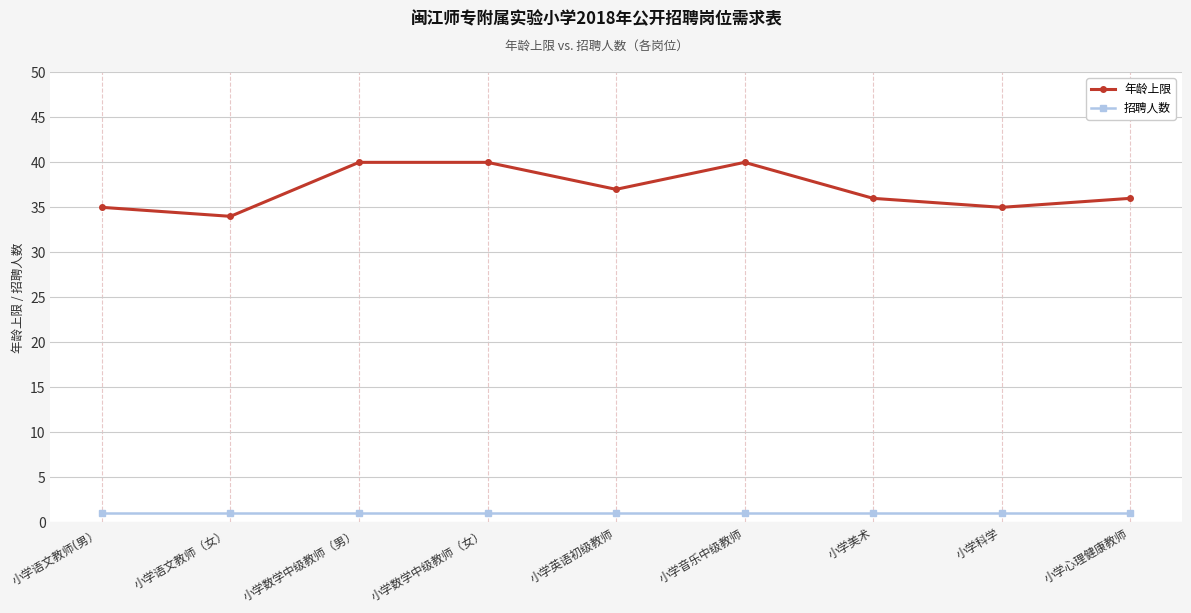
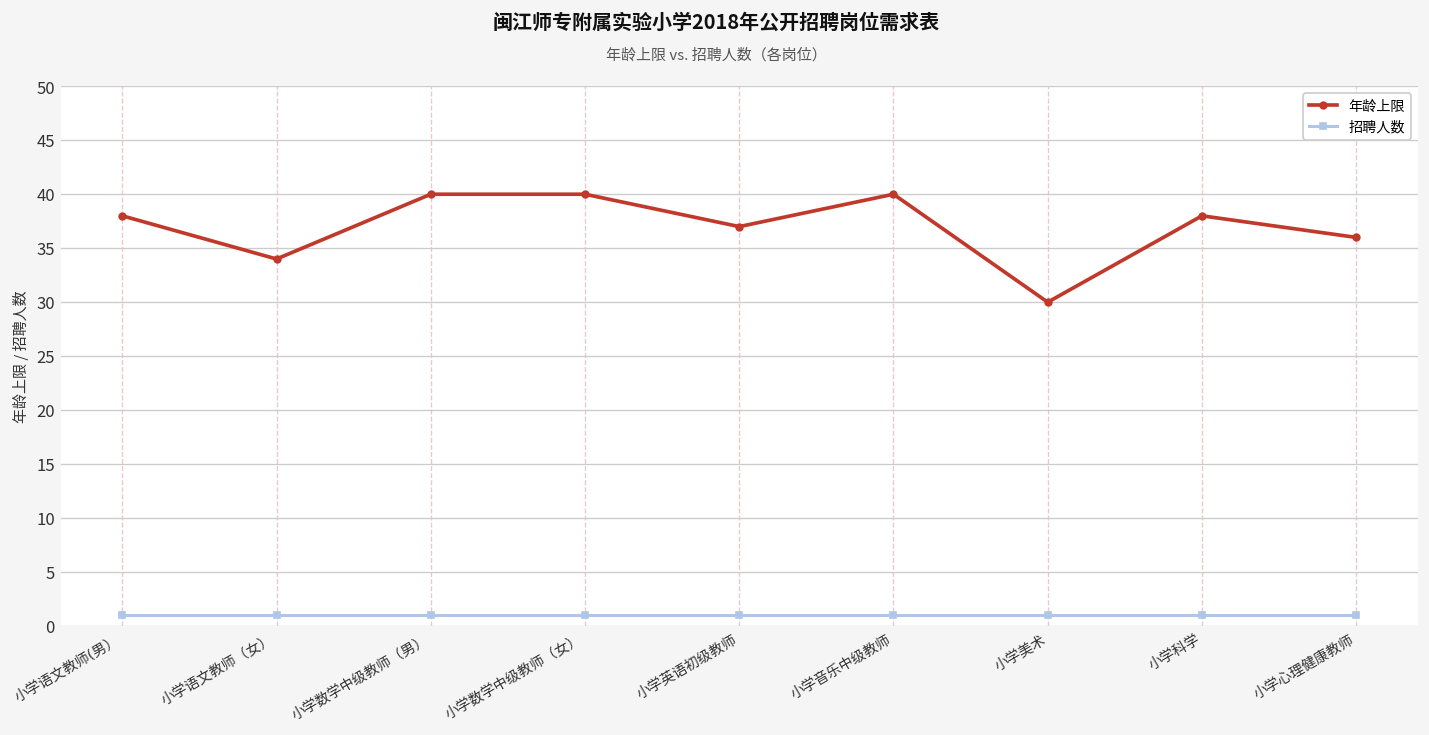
年龄上限, 小学语文教师(男）: 35 -> 38
年龄上限, 小学美术: 36 -> 30
年龄上限, 小学科学: 35 -> 38
